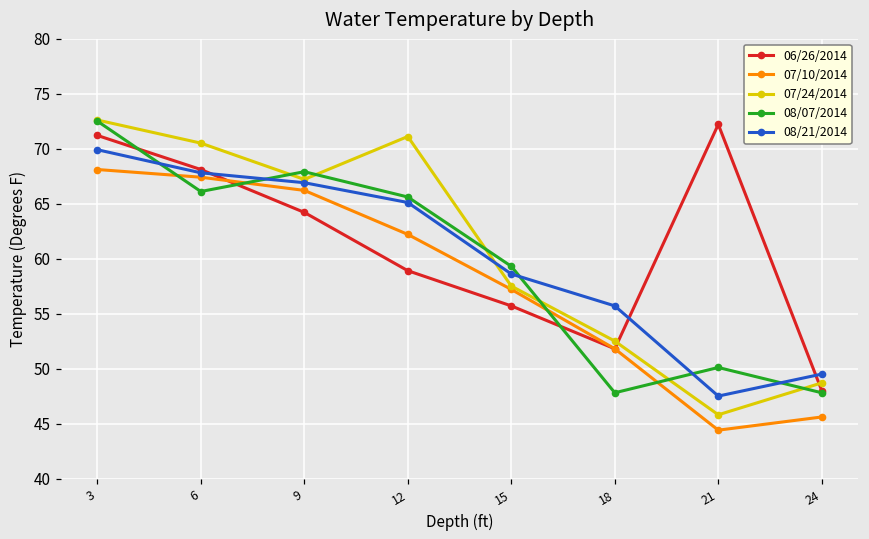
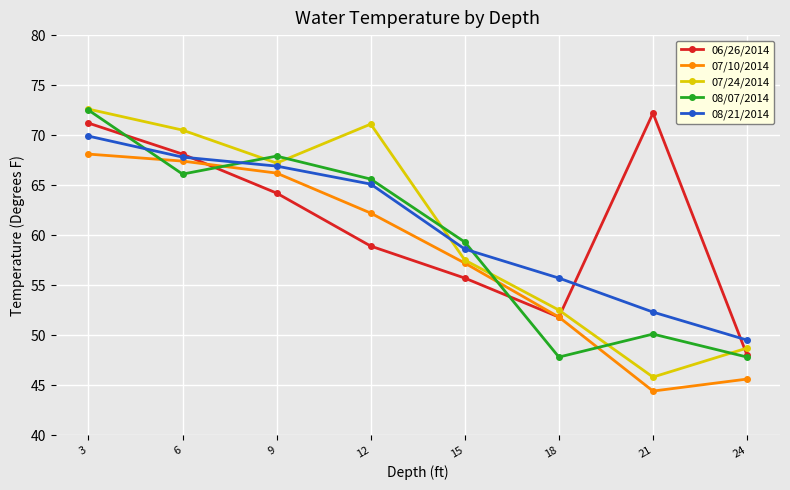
08/21/2014, 21: 48 -> 52
